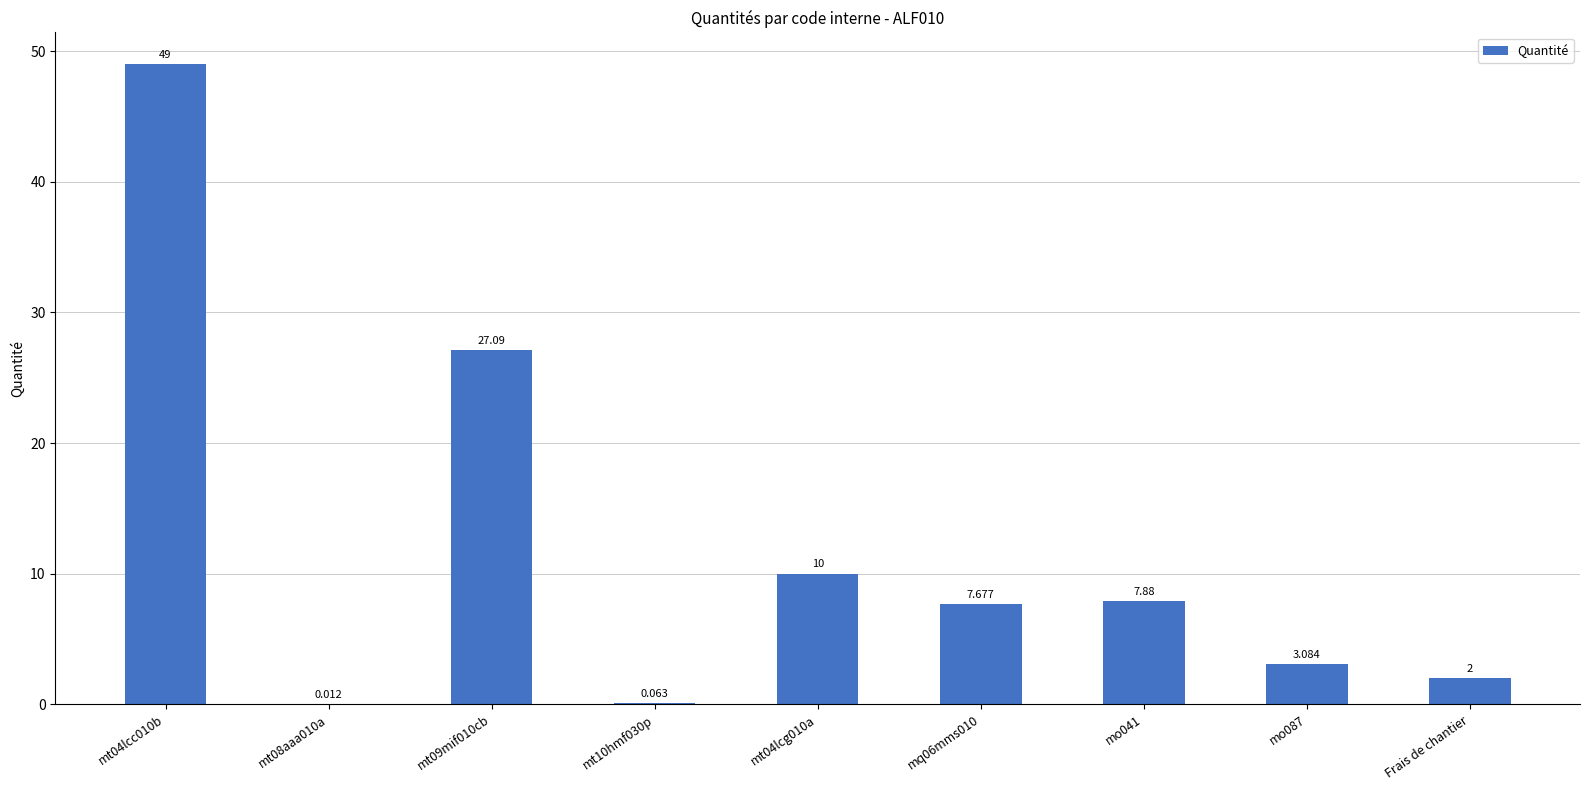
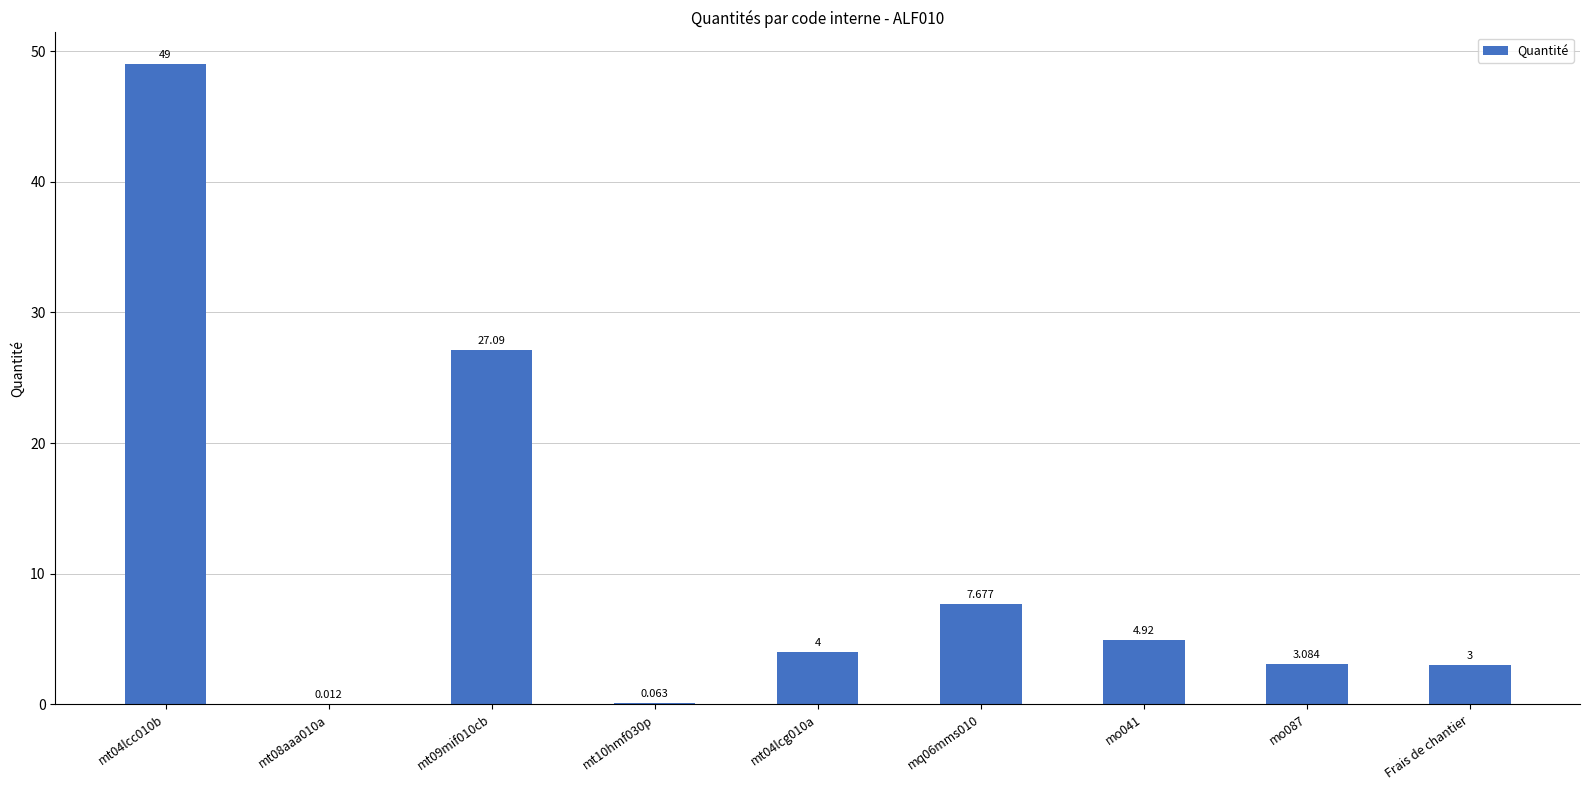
mt04lcg010a: 10 -> 4
mo041: 7.88 -> 4.92
Frais de chantier: 2 -> 3
